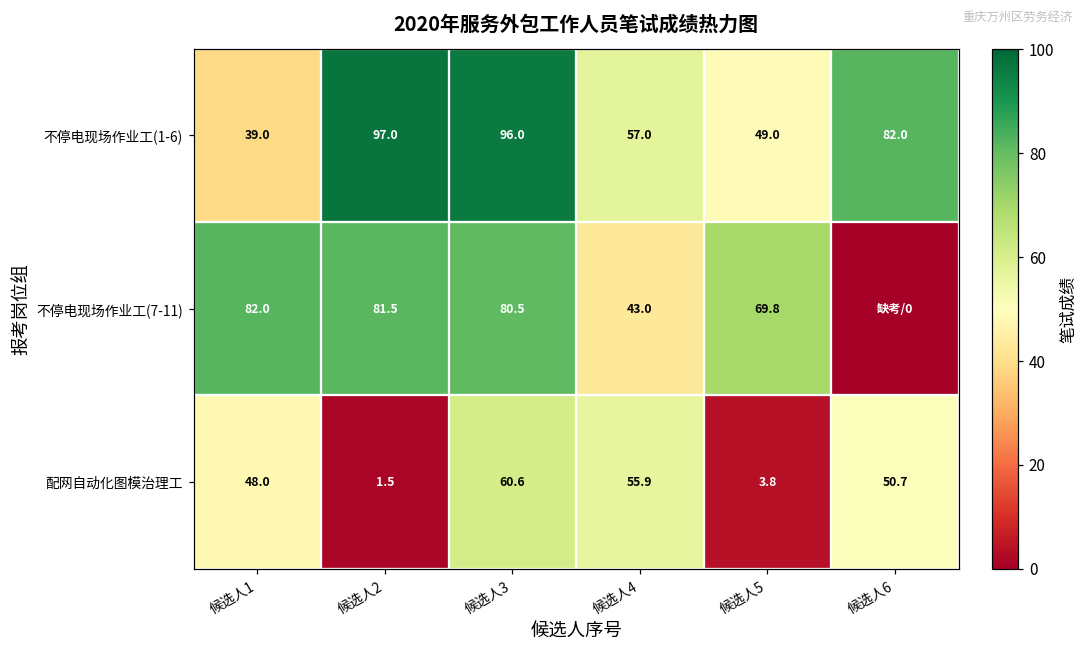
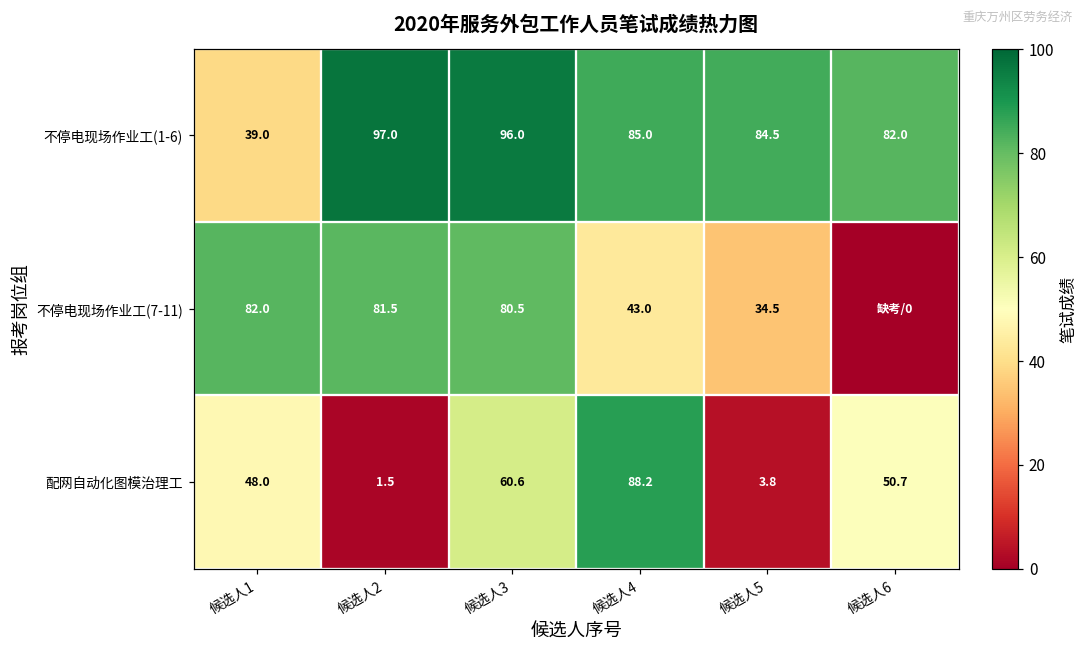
不停电现场作业工(1-6), 候选人4: 57.0 -> 85.0
不停电现场作业工(1-6), 候选人5: 49.0 -> 84.5
不停电现场作业工(7-11), 候选人5: 69.8 -> 34.5
配网自动化图模治理工, 候选人4: 55.9 -> 88.2
